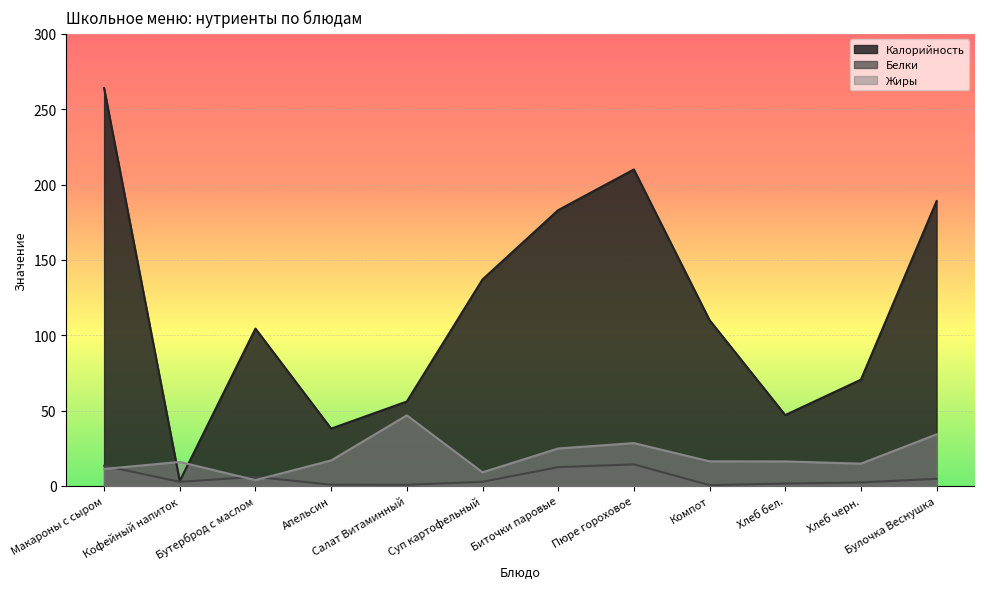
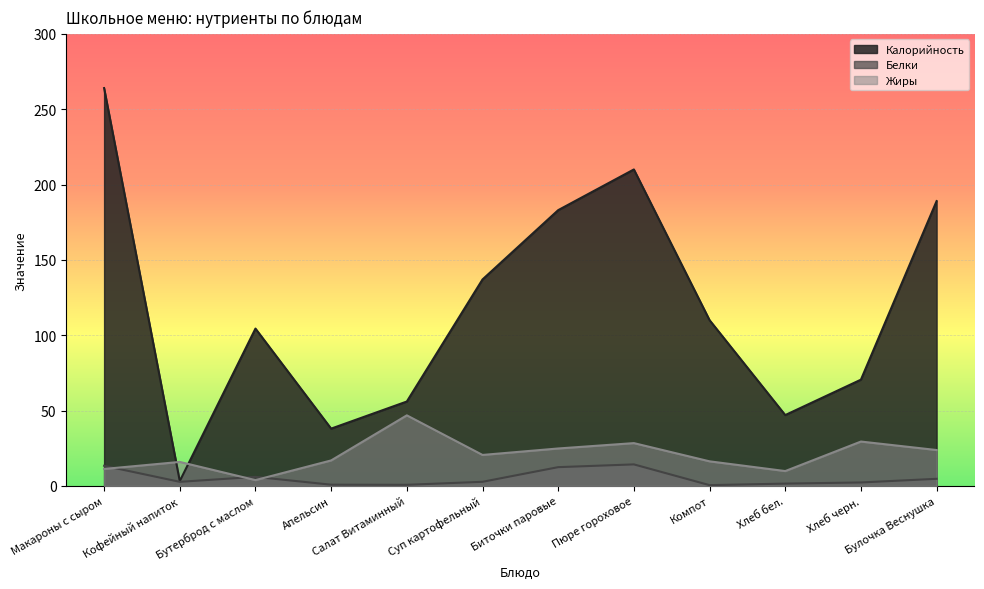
Жиры, Суп картофельный: 9 -> 21
Жиры, Хлеб бел.: 16 -> 10
Жиры, Хлеб черн.: 15 -> 29
Жиры, Булочка Веснушка: 34 -> 24
